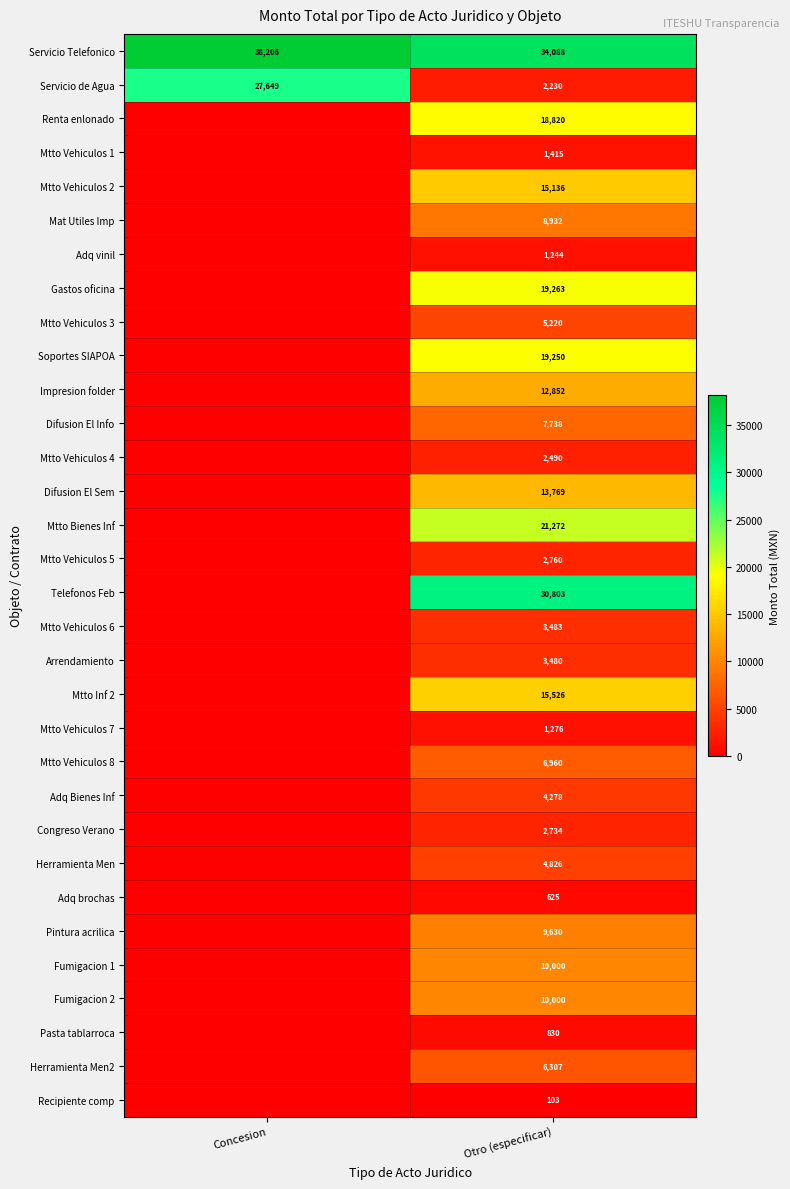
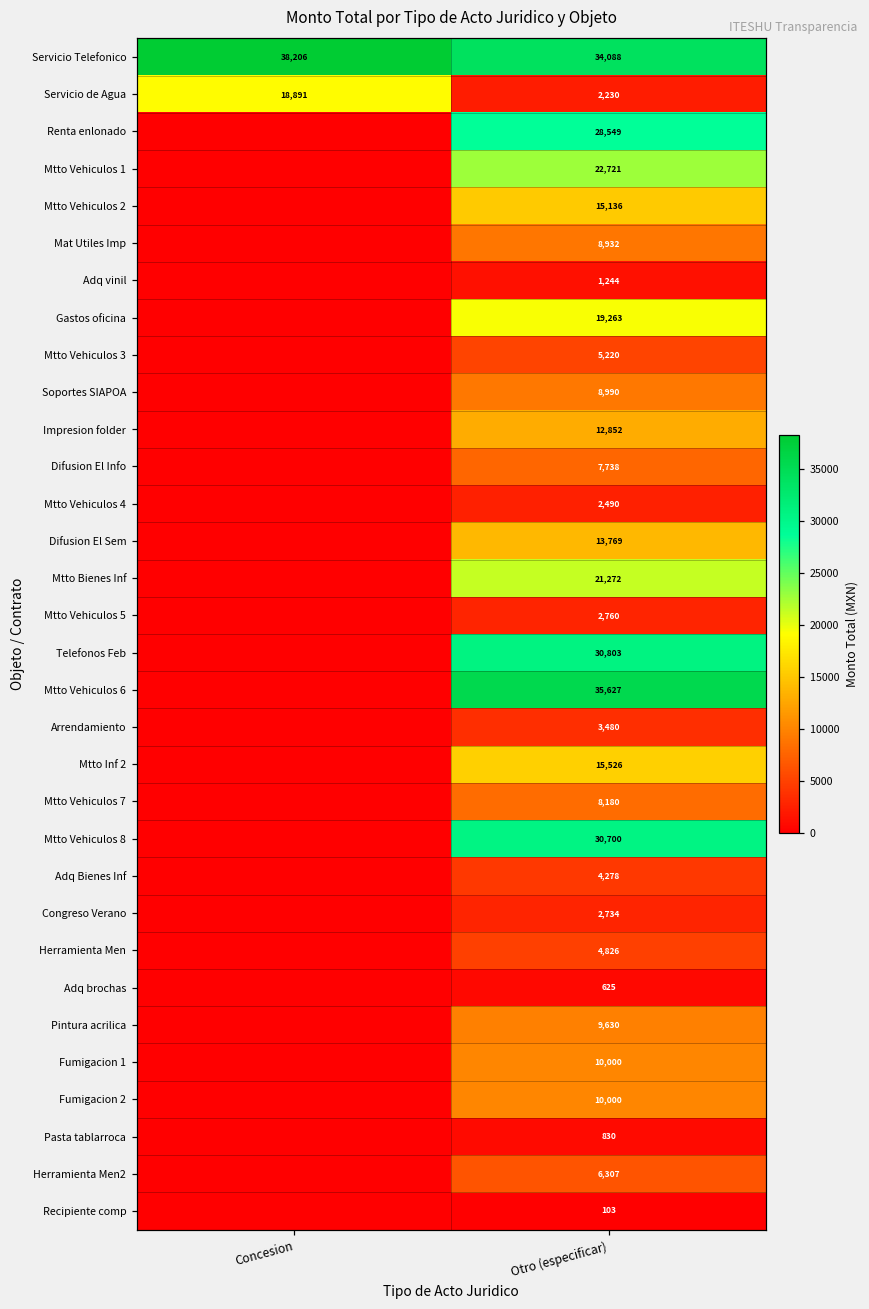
Servicio de Agua, Concesion: 27,649 -> 18,891
Renta enlonado, Otro (especificar): 18,820 -> 28,549
Mtto Vehiculos 1, Otro (especificar): 1,415 -> 22,721
Soportes SIAPOA, Otro (especificar): 19,250 -> 8,990
Mtto Vehiculos 6, Otro (especificar): 3,483 -> 35,627
Mtto Vehiculos 7, Otro (especificar): 1,276 -> 8,180
Mtto Vehiculos 8, Otro (especificar): 6,960 -> 30,700
